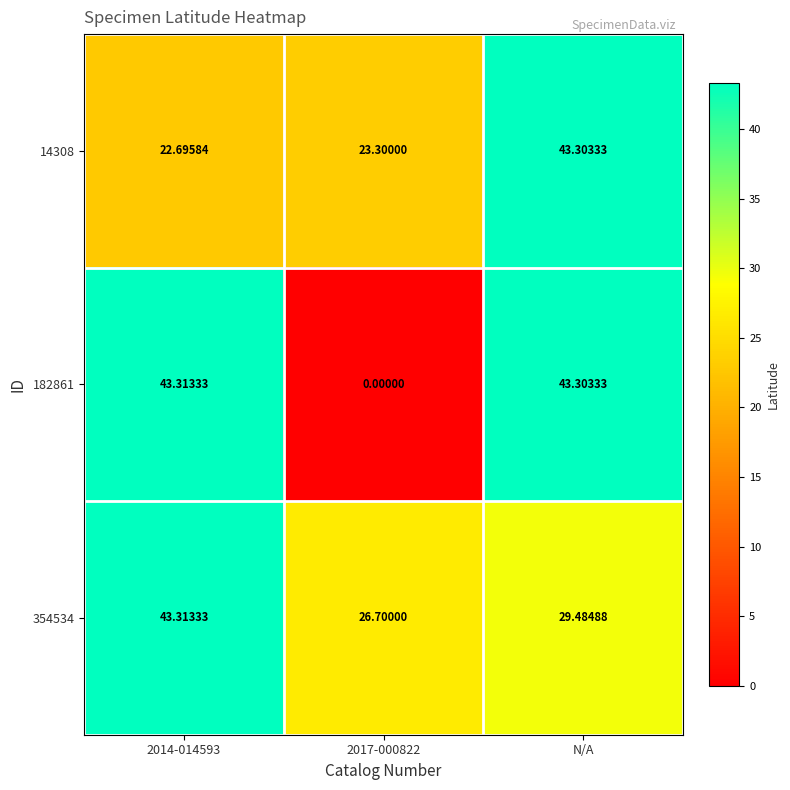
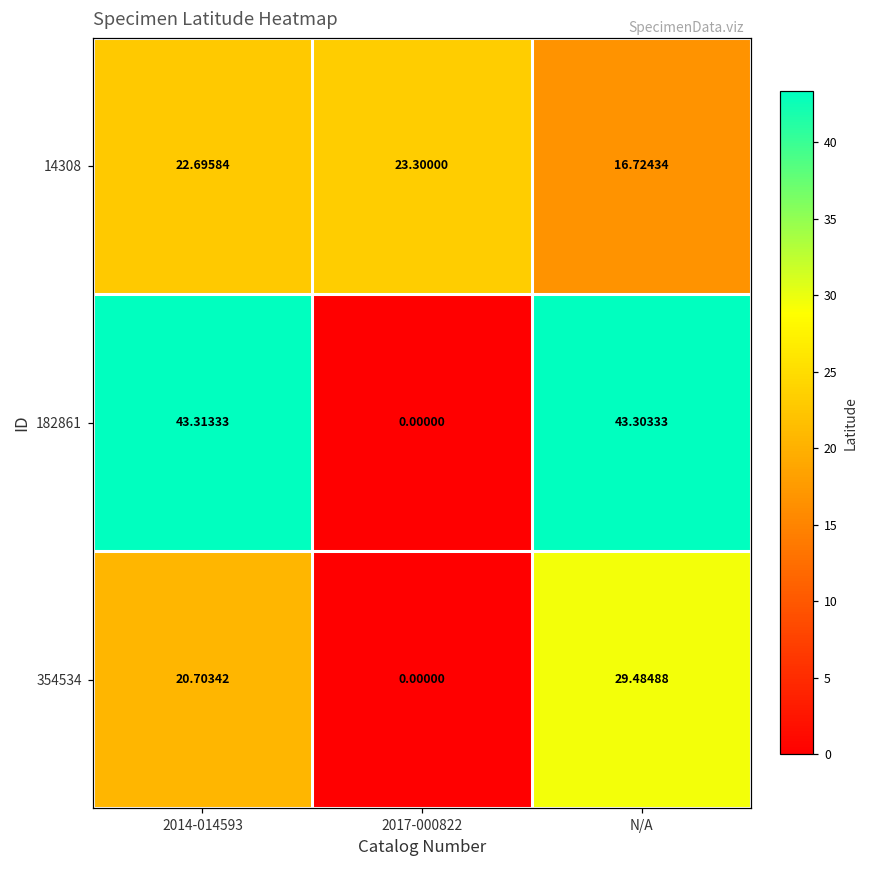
14308, N/A: 43.30333 -> 16.72434
354534, 2014-014593: 43.31333 -> 20.70342
354534, 2017-000822: 26.70000 -> 0.00000
